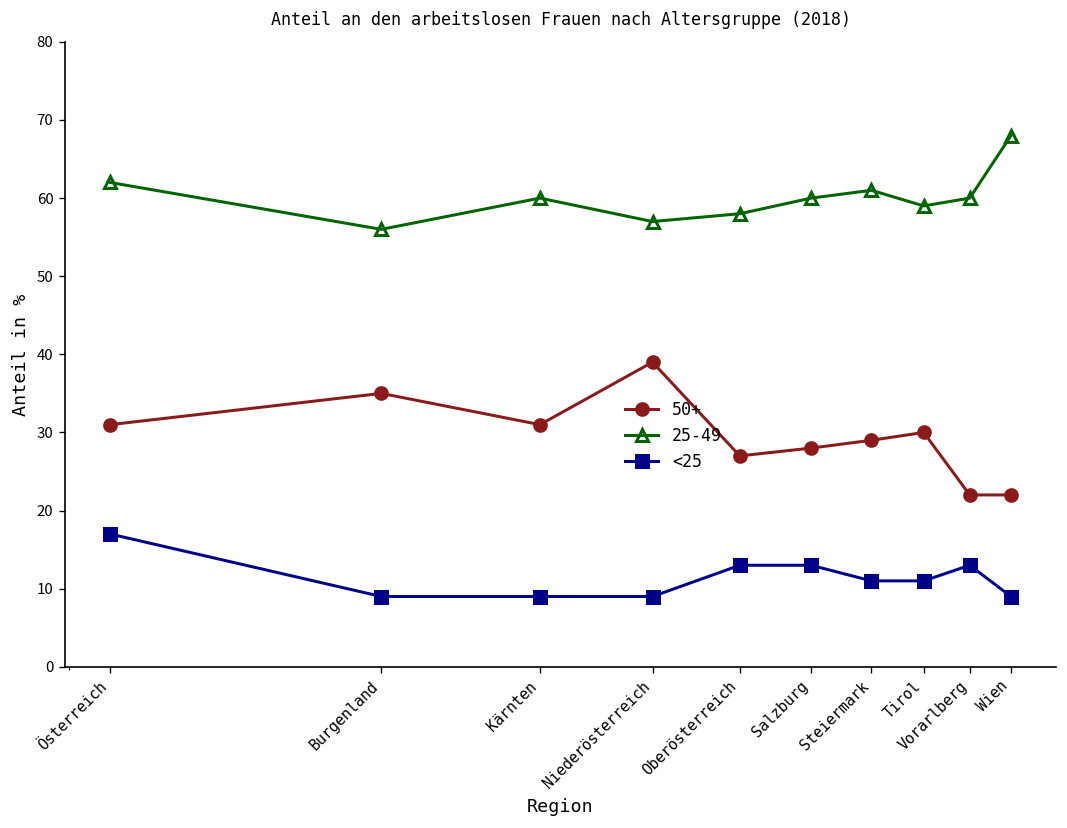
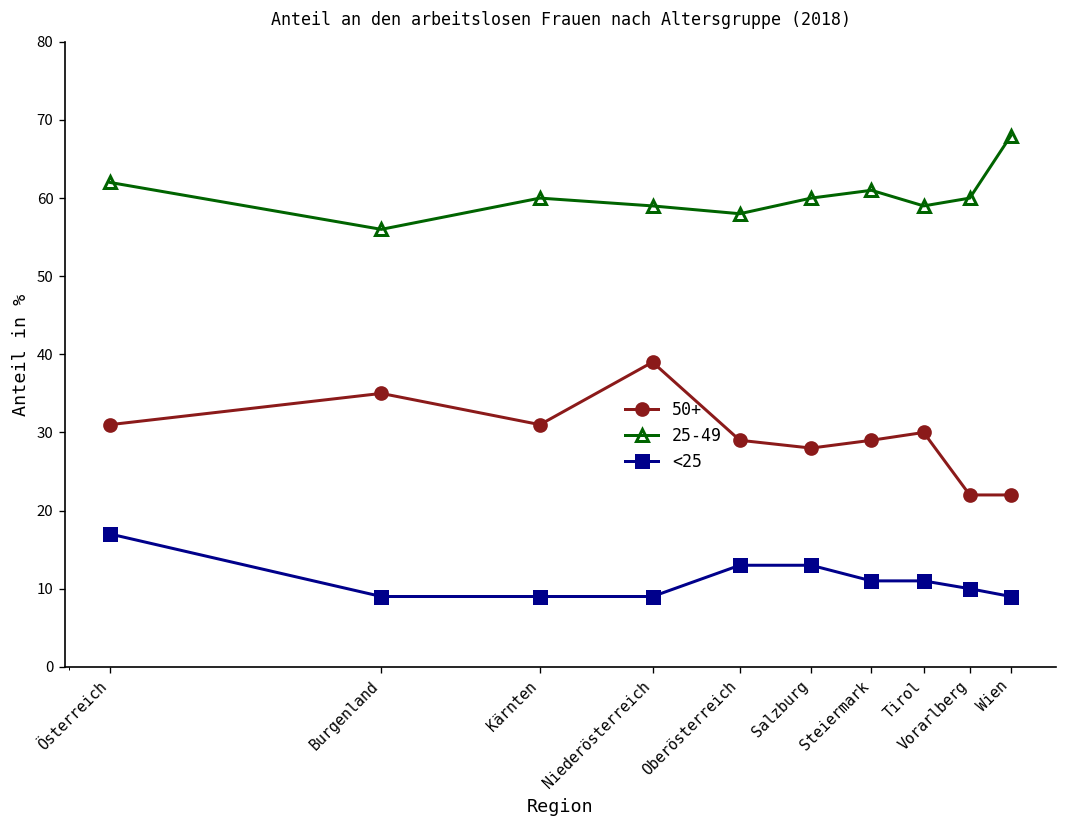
25-49, Niederösterreich: 57 -> 59
50+, Oberösterreich: 27 -> 29
<25, Vorarlberg: 13 -> 10
